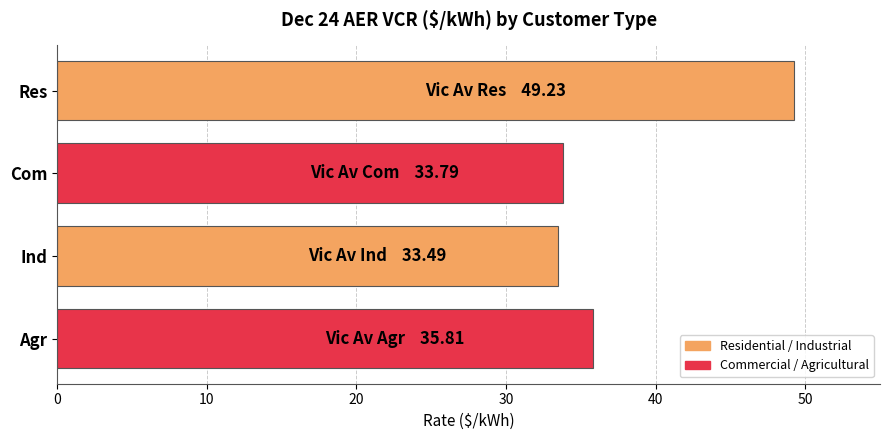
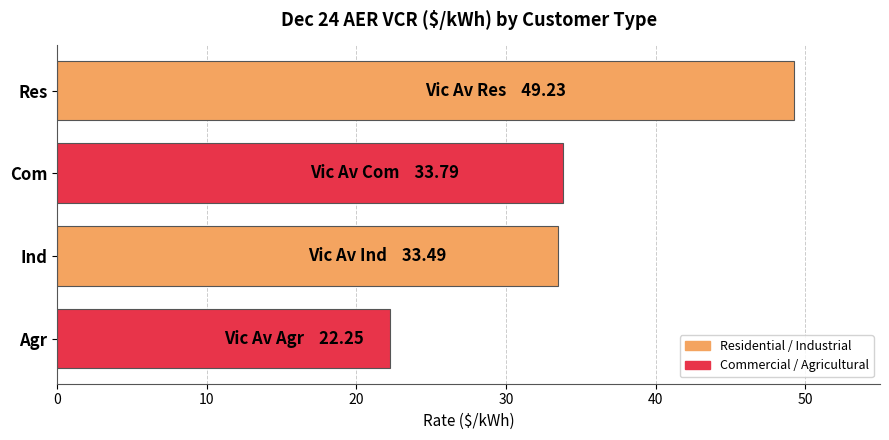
Agr: 35.81 -> 22.25
